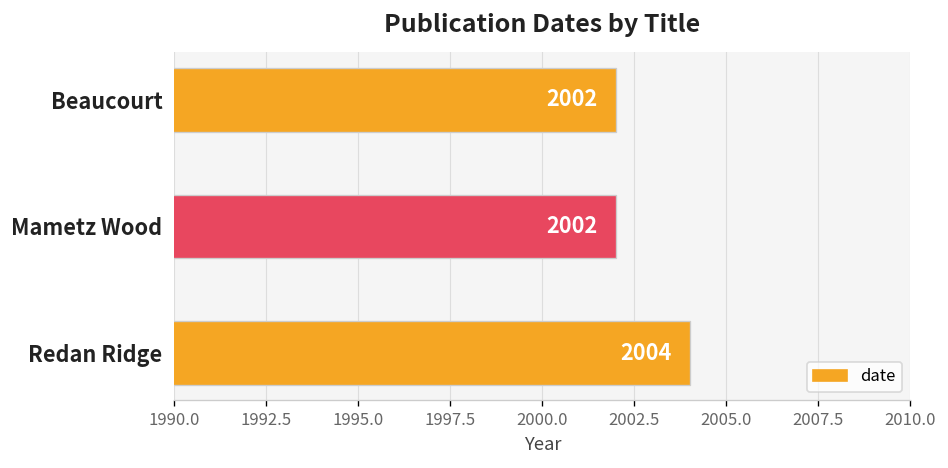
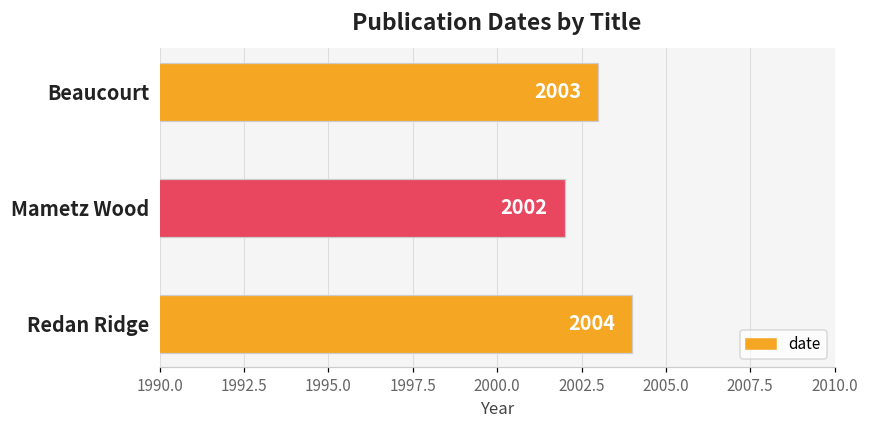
Beaucourt: 2002 -> 2003
